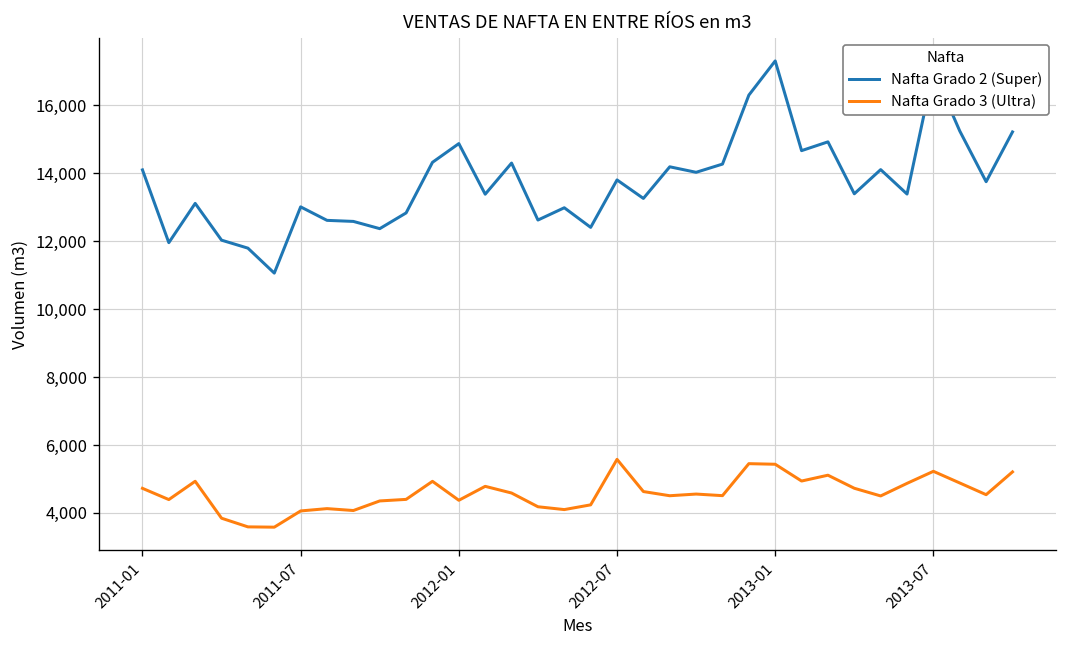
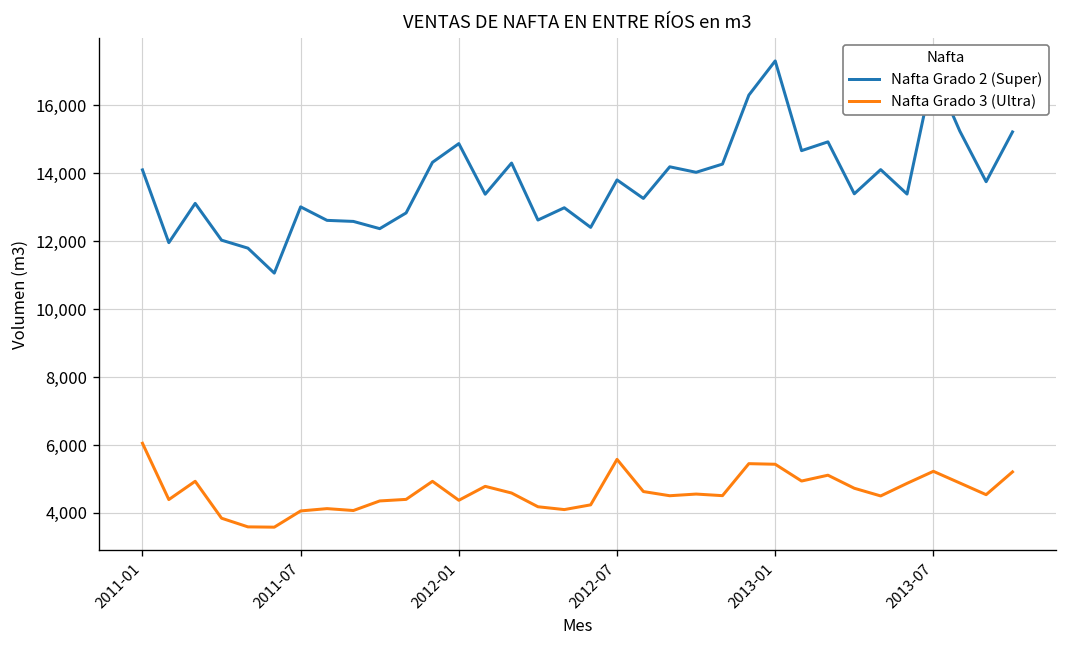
Nafta Grado 3 (Ultra), 2011-01: 4,700 -> 6,100
